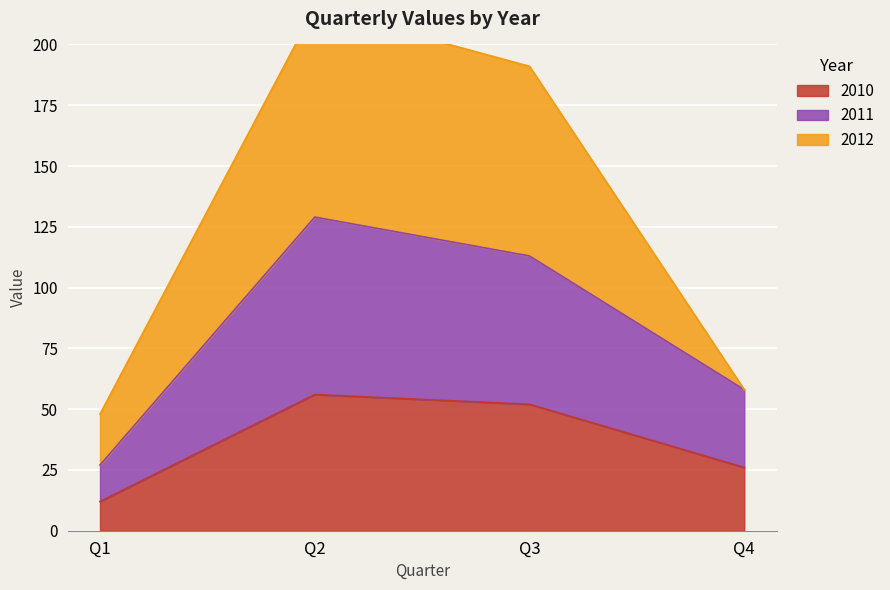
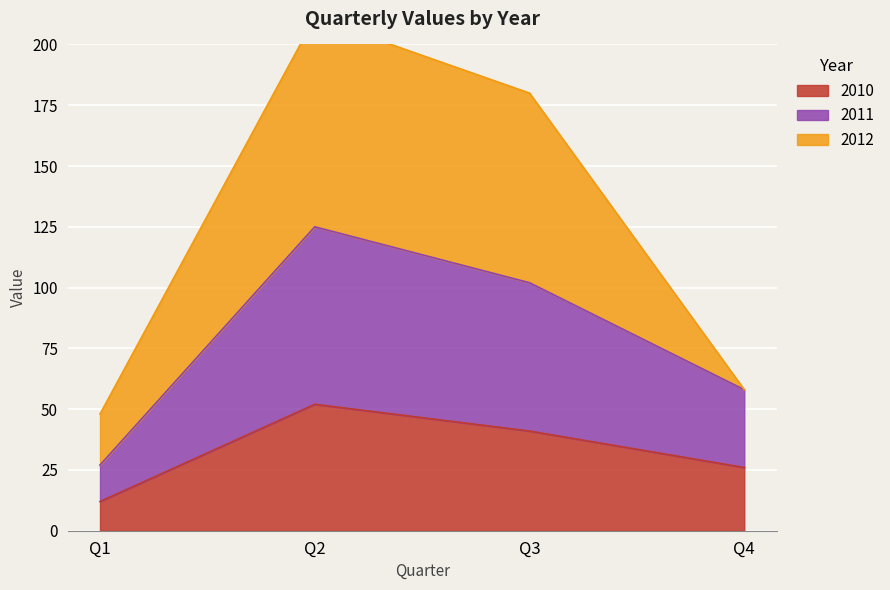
2010, Q2: 56 -> 52
2010, Q3: 52 -> 41
